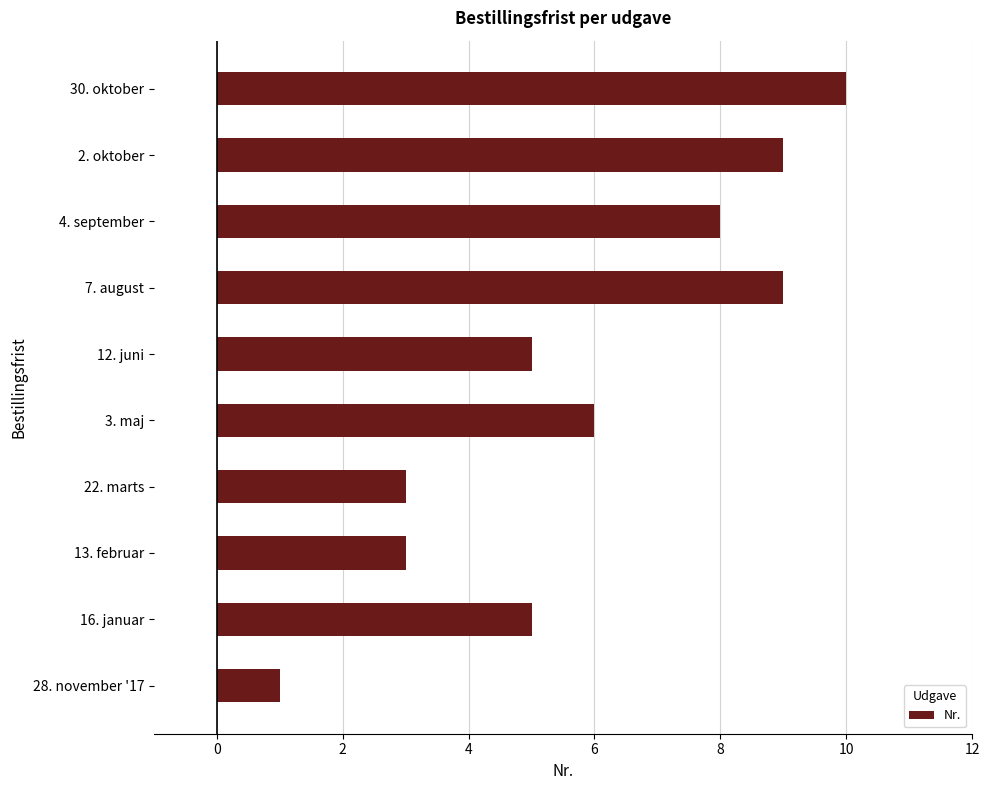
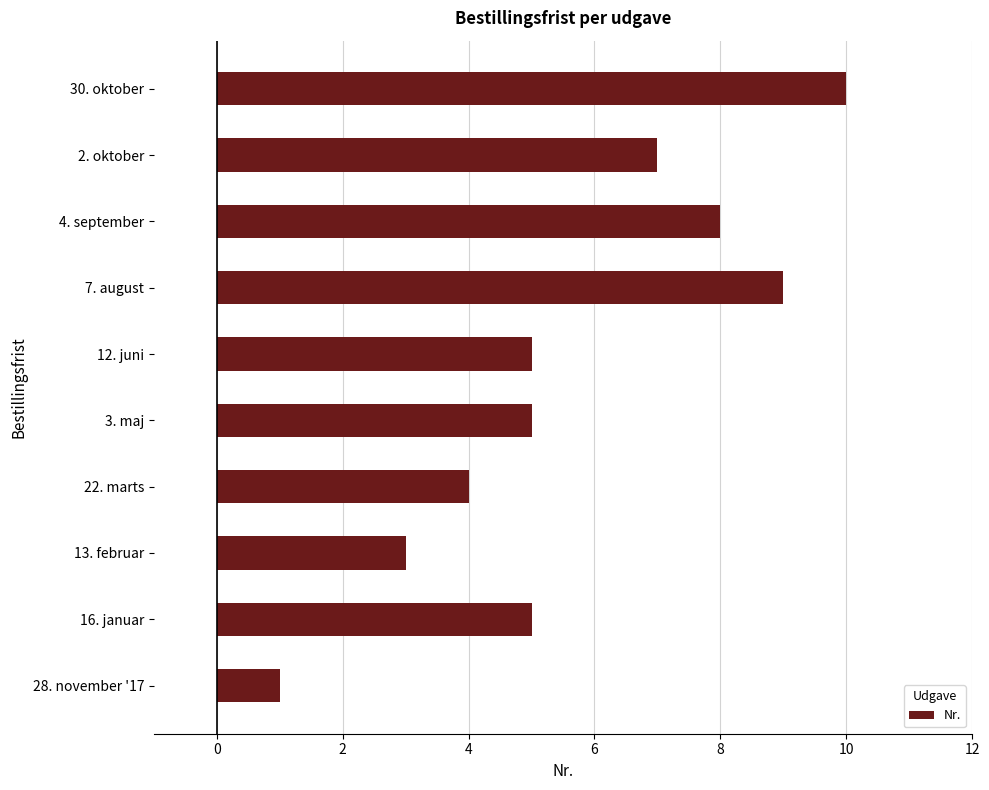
2. oktober: 9 -> 7
3. maj: 6 -> 5
22. marts: 3 -> 4
